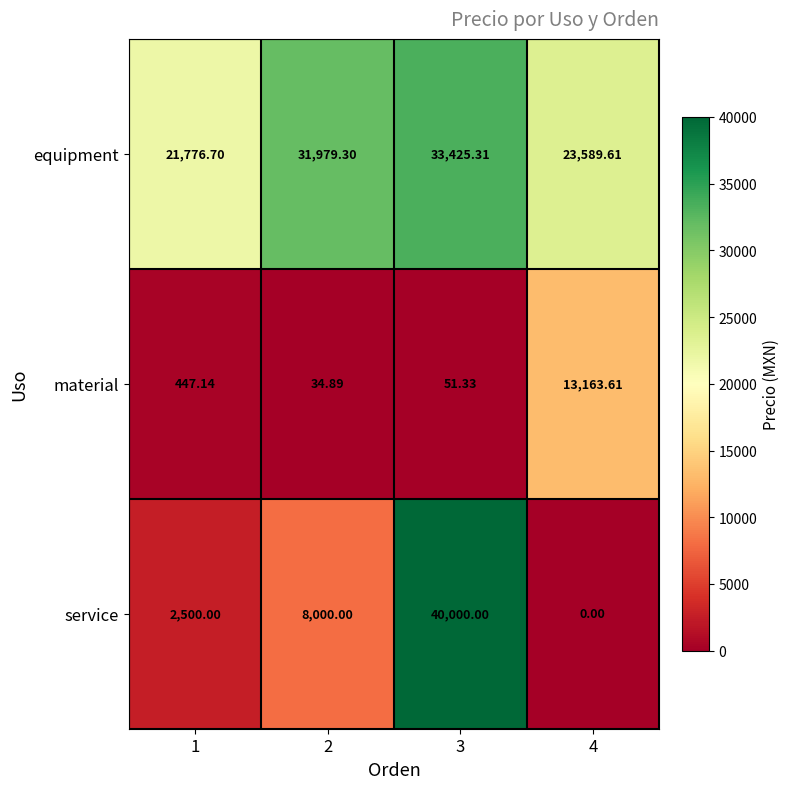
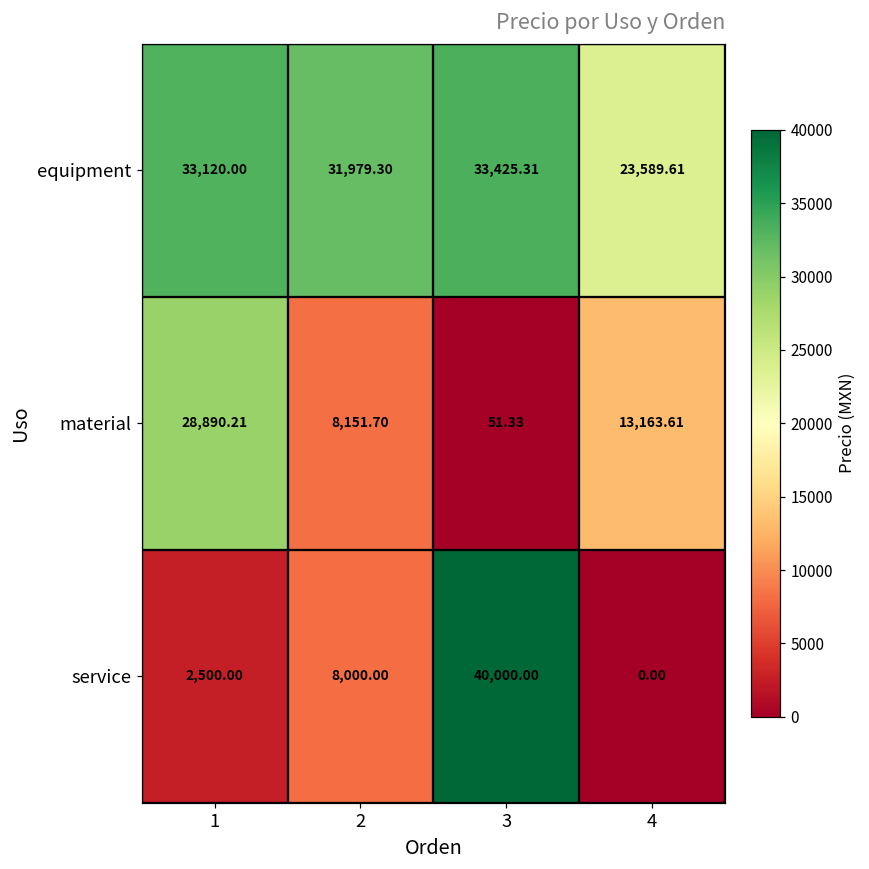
equipment, 1: 21,776.70 -> 33,120.00
material, 1: 447.14 -> 28,890.21
material, 2: 34.89 -> 8,151.70
